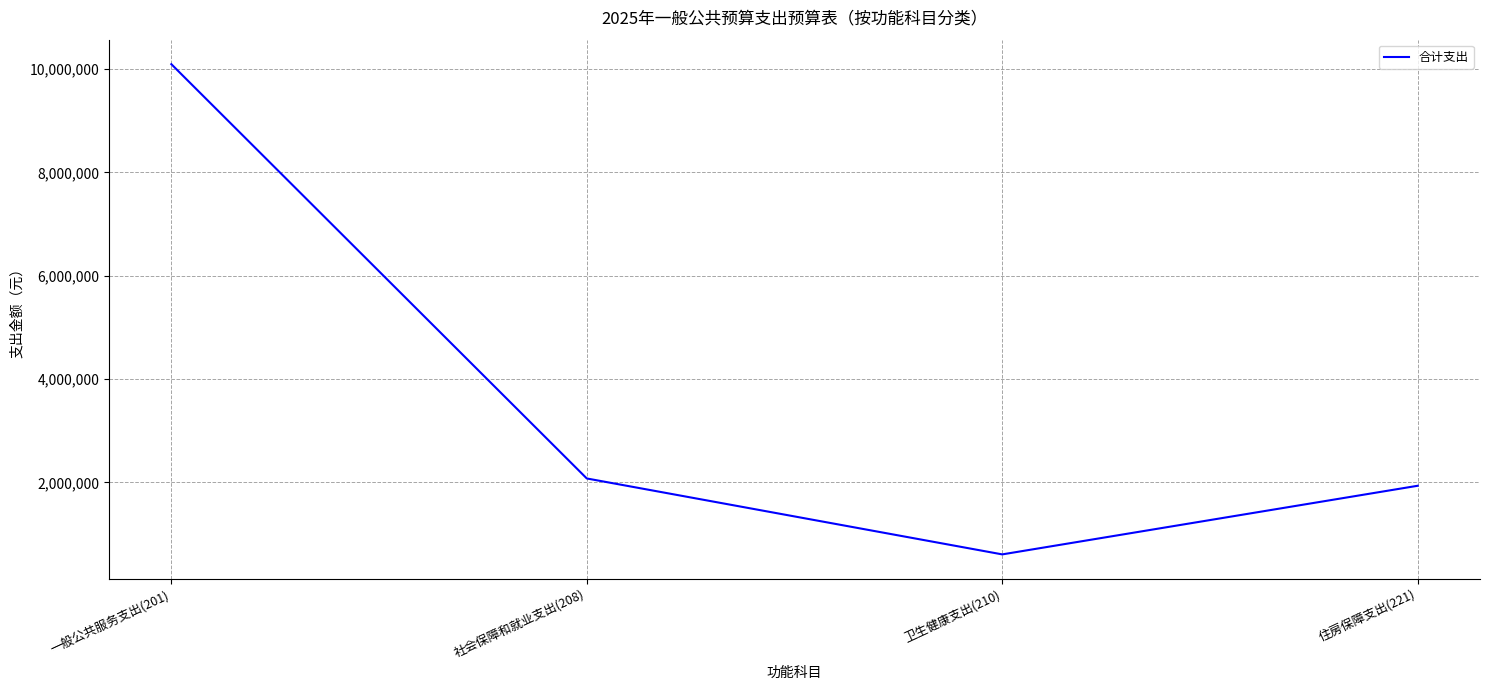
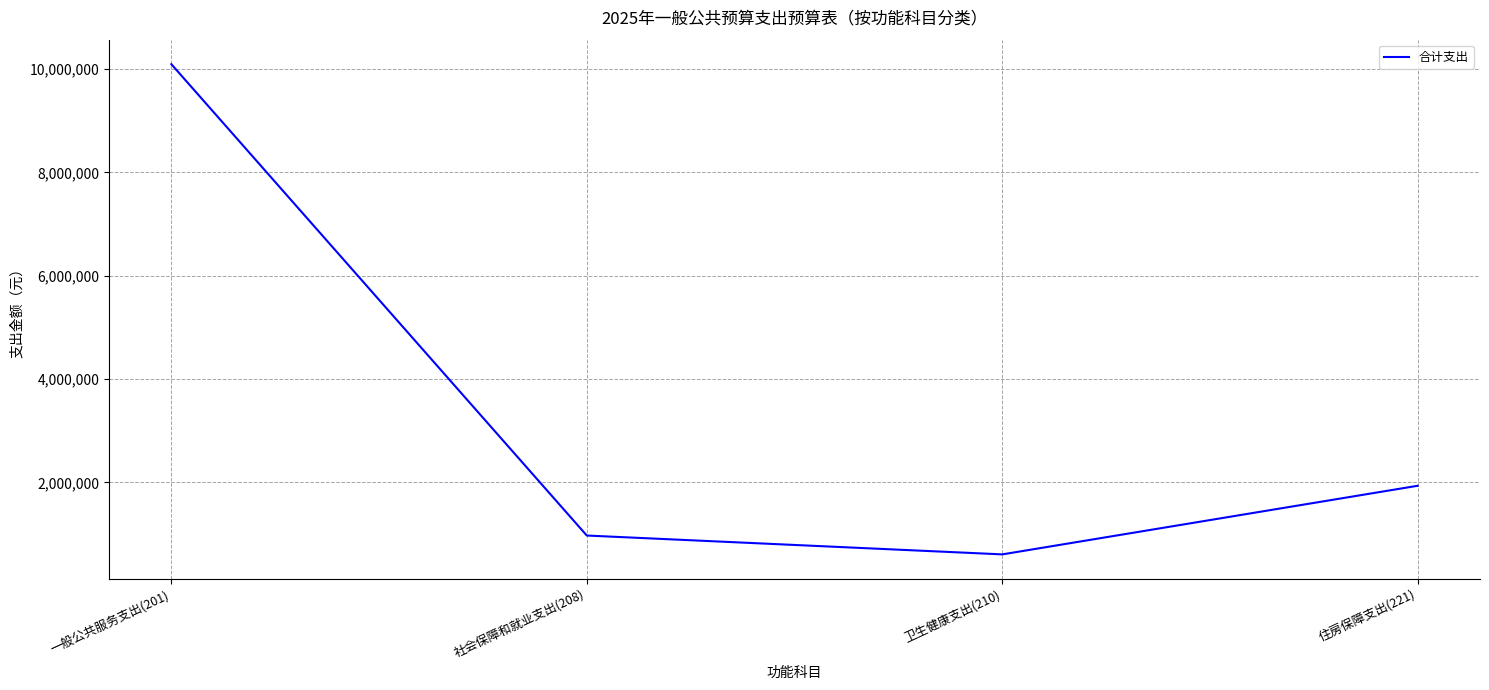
社会保障和就业支出(208): 2,100,000 -> 1,000,000
